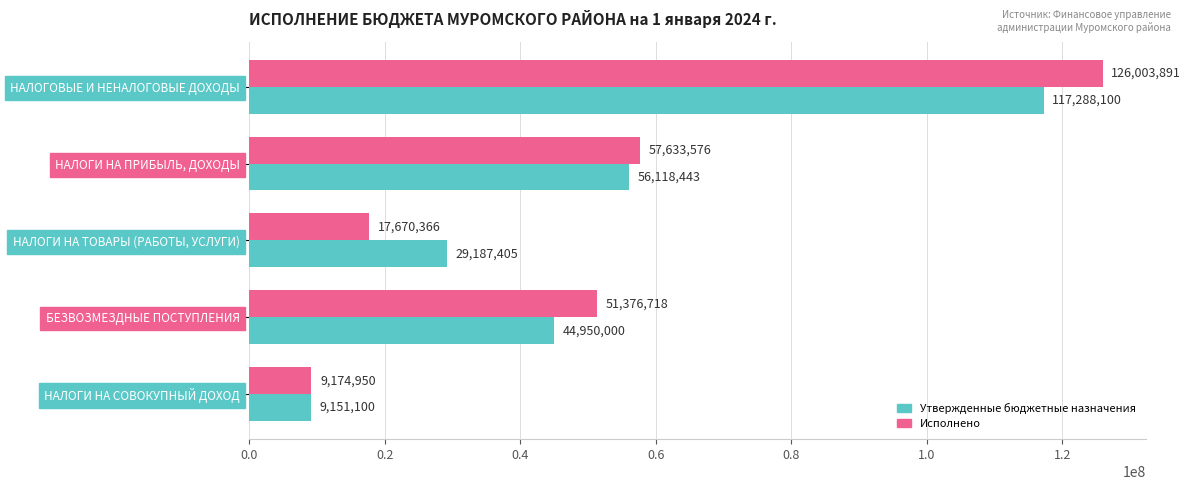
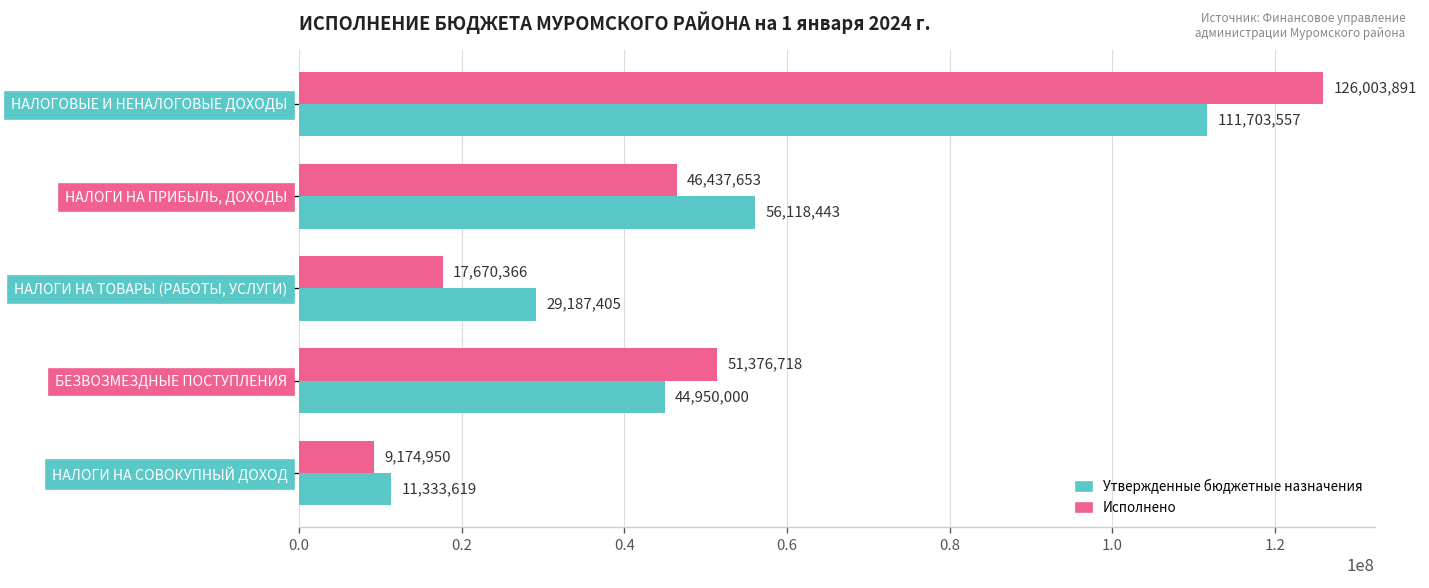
Утвержденные бюджетные назначения, НАЛОГОВЫЕ И НЕНАЛОГОВЫЕ ДОХОДЫ: 117,288,100 -> 111,703,557
Исполнено, НАЛОГИ НА ПРИБЫЛЬ, ДОХОДЫ: 57,633,576 -> 46,437,653
Утвержденные бюджетные назначения, НАЛОГИ НА СОВОКУПНЫЙ ДОХОД: 9,151,100 -> 11,333,619
